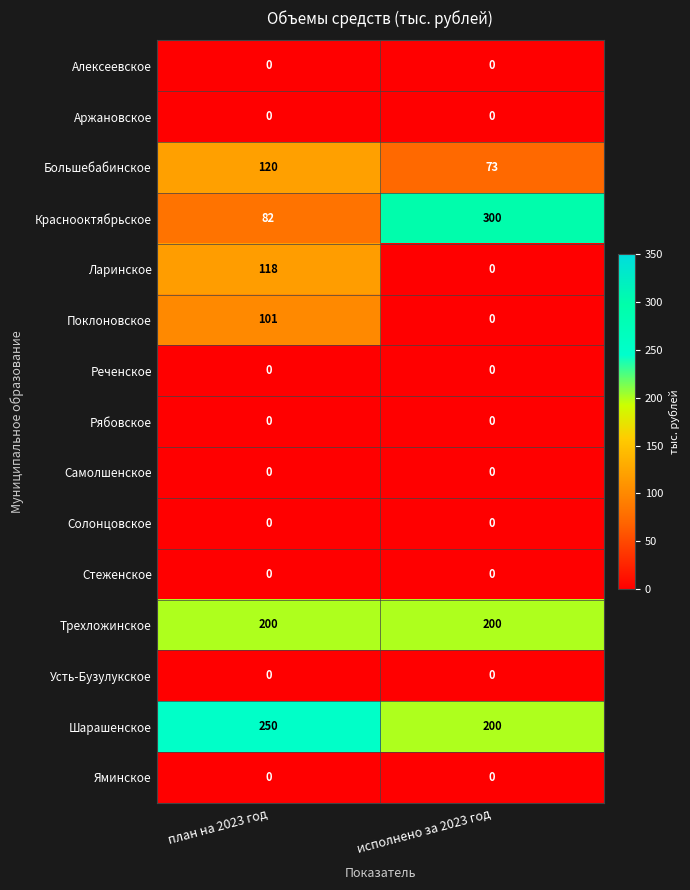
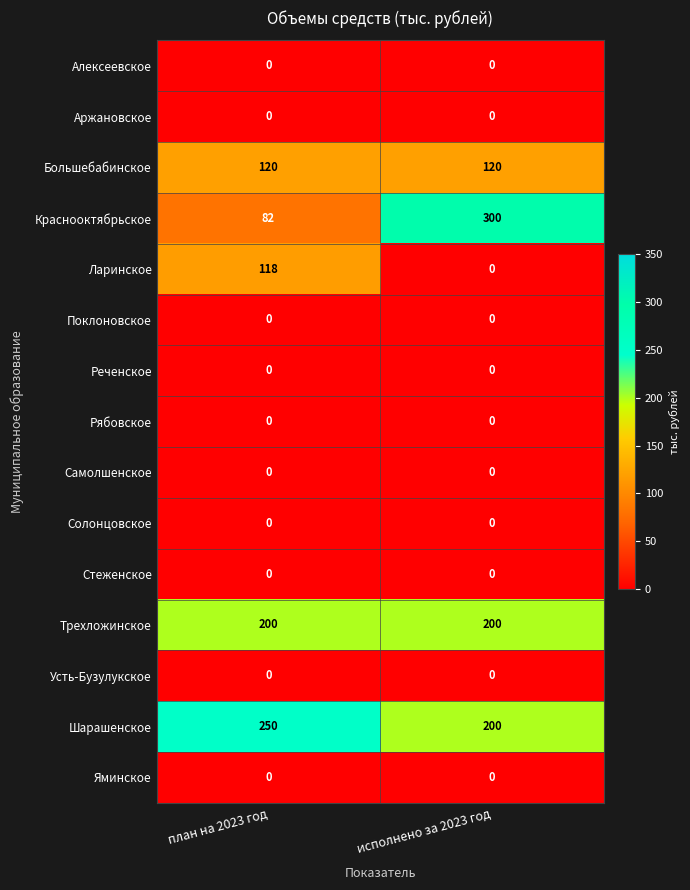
Большебабинское, исполнено за 2023 год: 73 -> 120
Поклоновское, план на 2023 год: 101 -> 0
